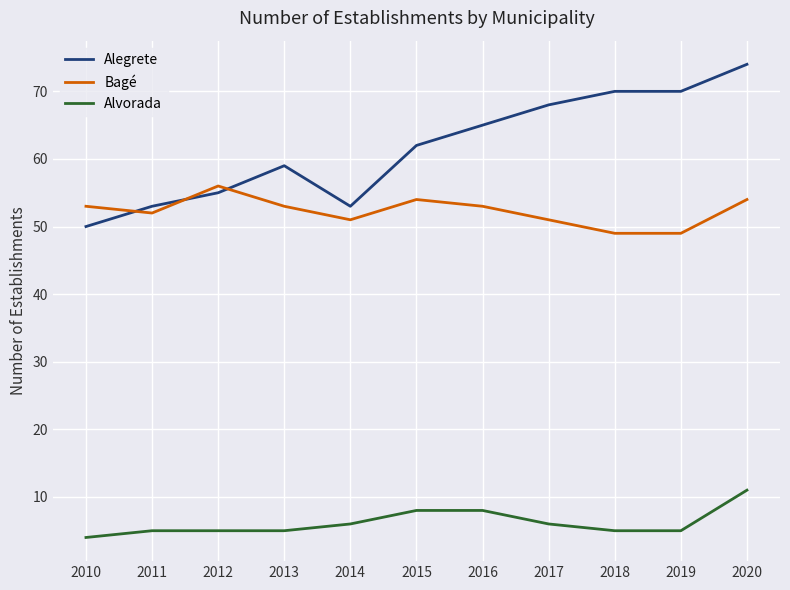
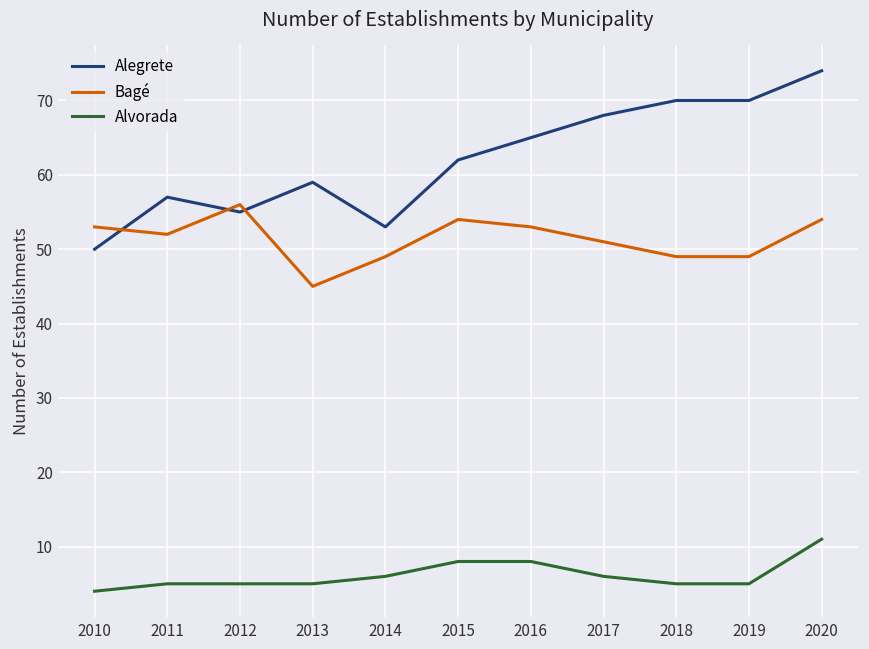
Alegrete, 2011: 53 -> 57
Bagé, 2013: 53 -> 45
Bagé, 2014: 51 -> 49
